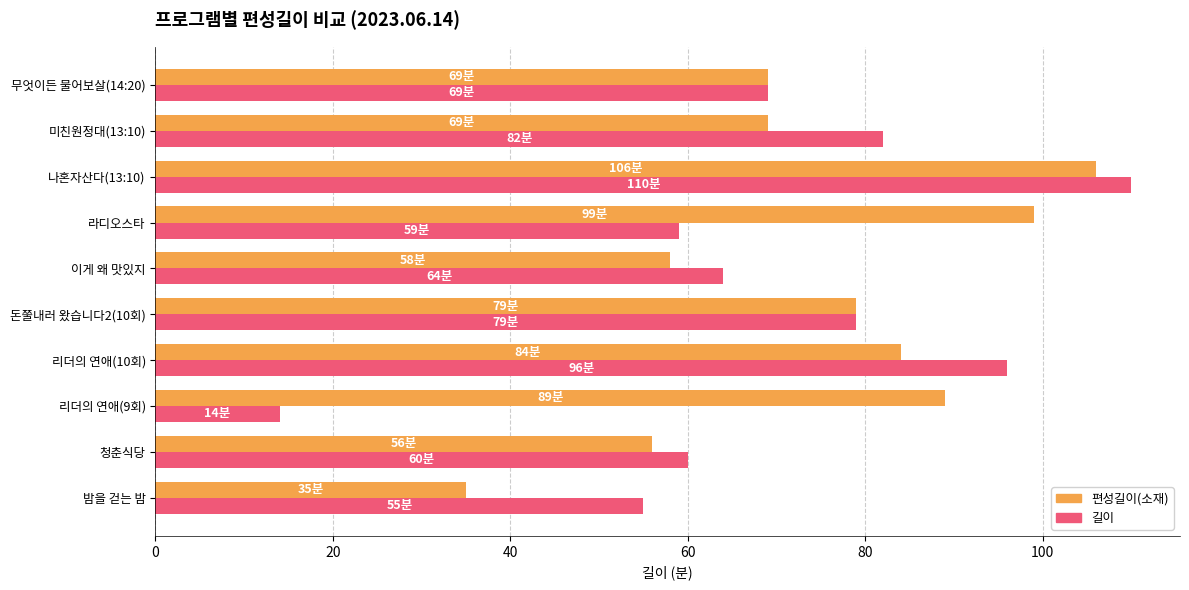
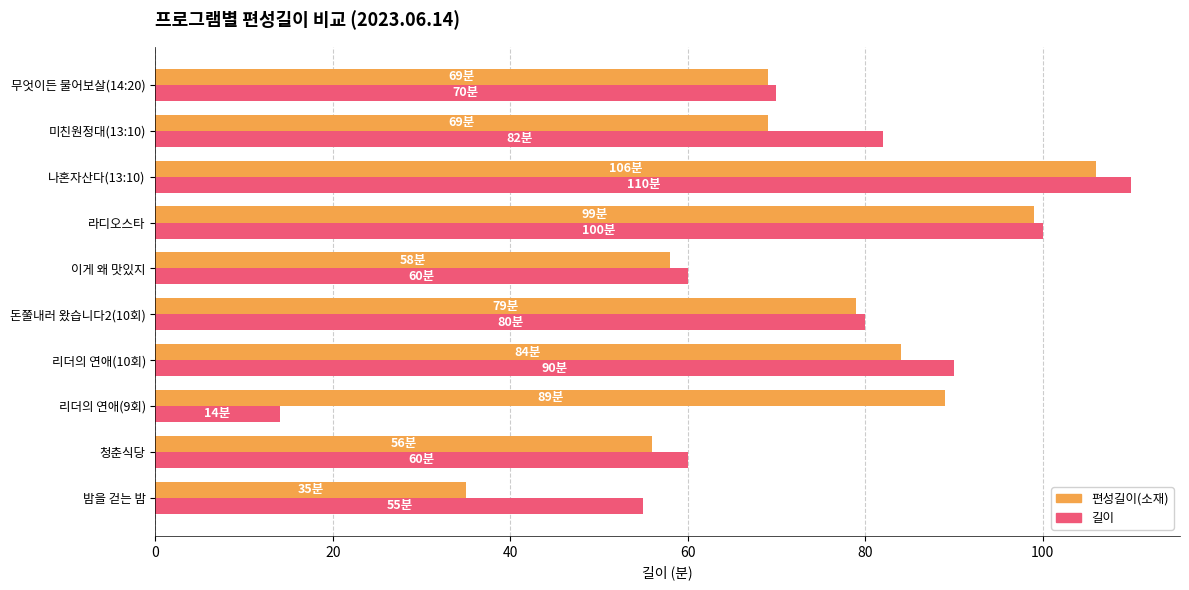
길이, 무엇이든 물어보살(14:20): 69분 -> 70분
길이, 라디오스타: 59분 -> 100분
길이, 이게 왜 맛있지: 64분 -> 60분
길이, 돈쭐내러 왔습니다2(10회): 79분 -> 80분
길이, 리더의 연애(10회): 96분 -> 90분
